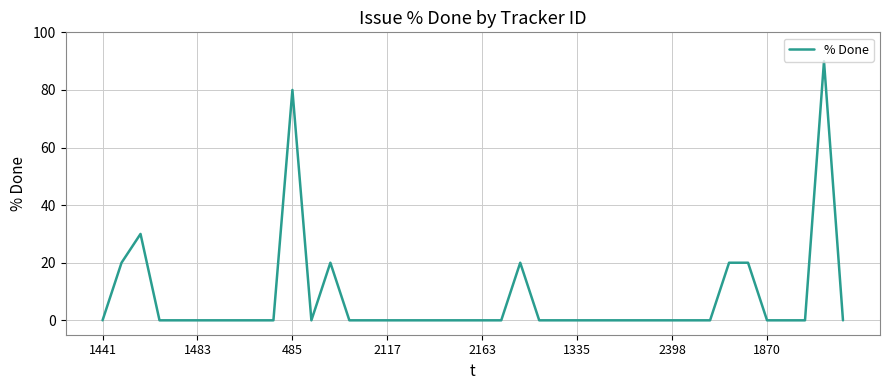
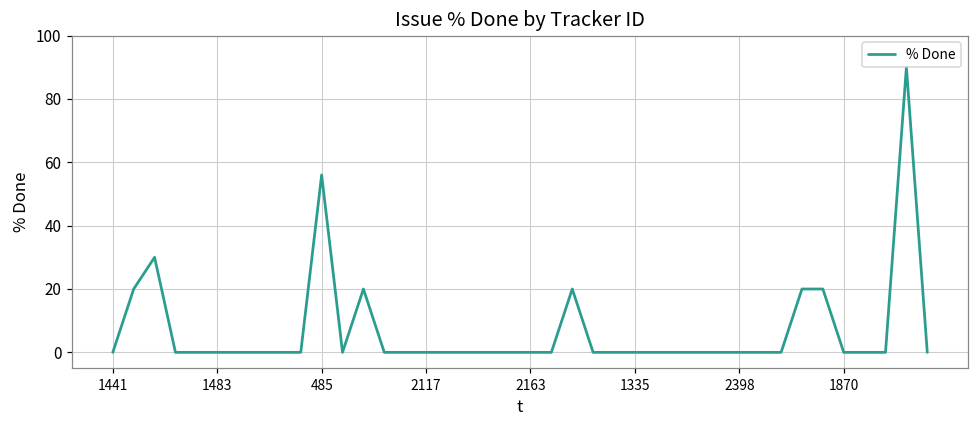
485: 80 -> 56
